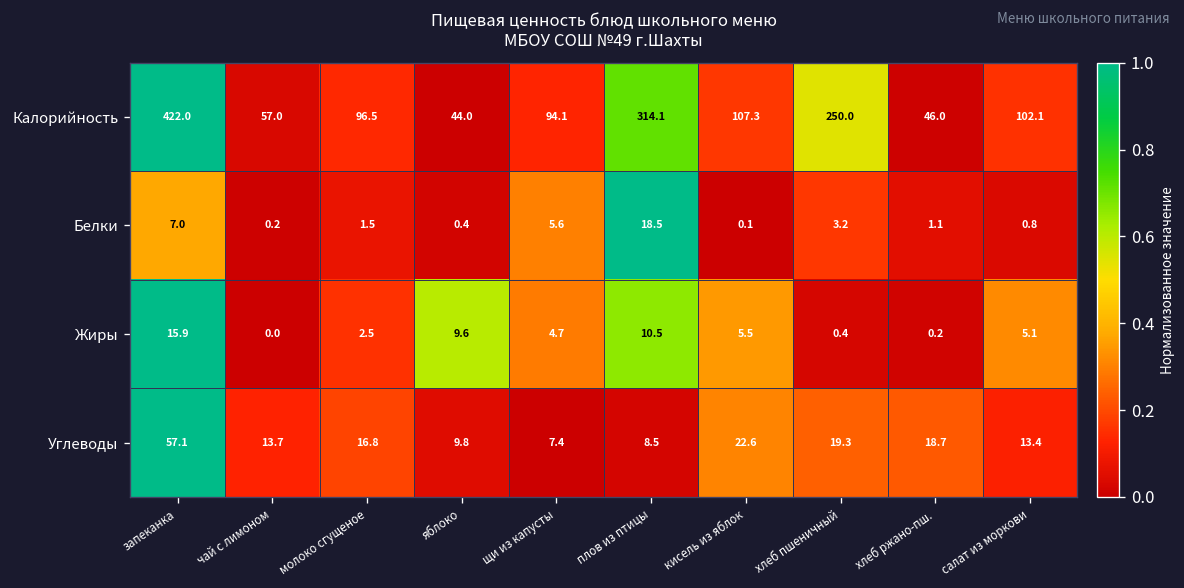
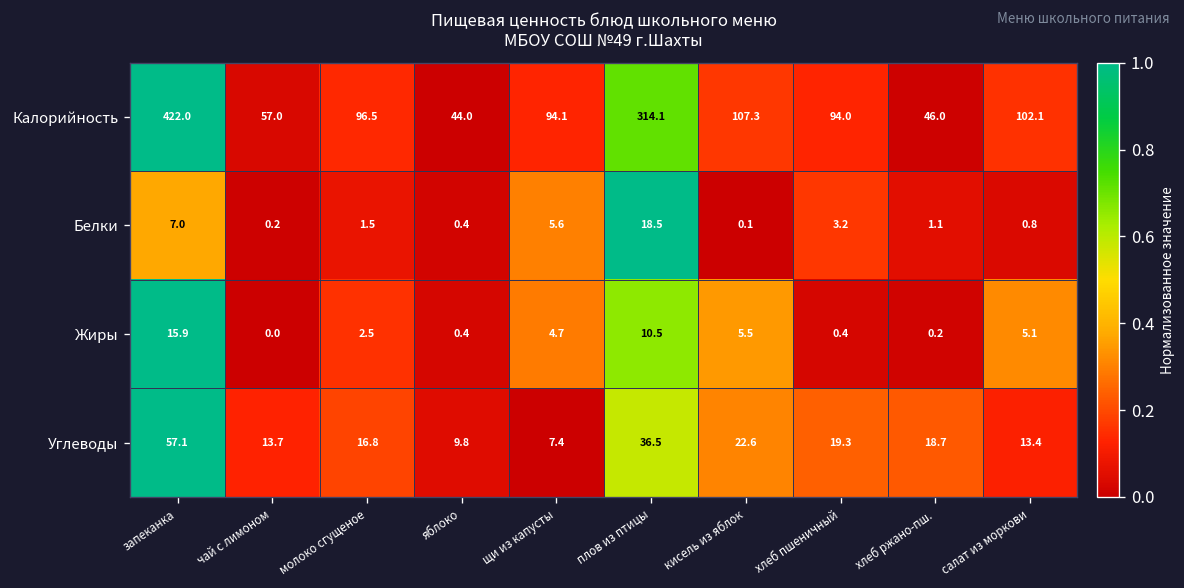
Калорийность, хлеб пшеничный: 250.0 -> 94.0
Жиры, яблоко: 9.6 -> 0.4
Углеводы, плов из птицы: 8.5 -> 36.5
